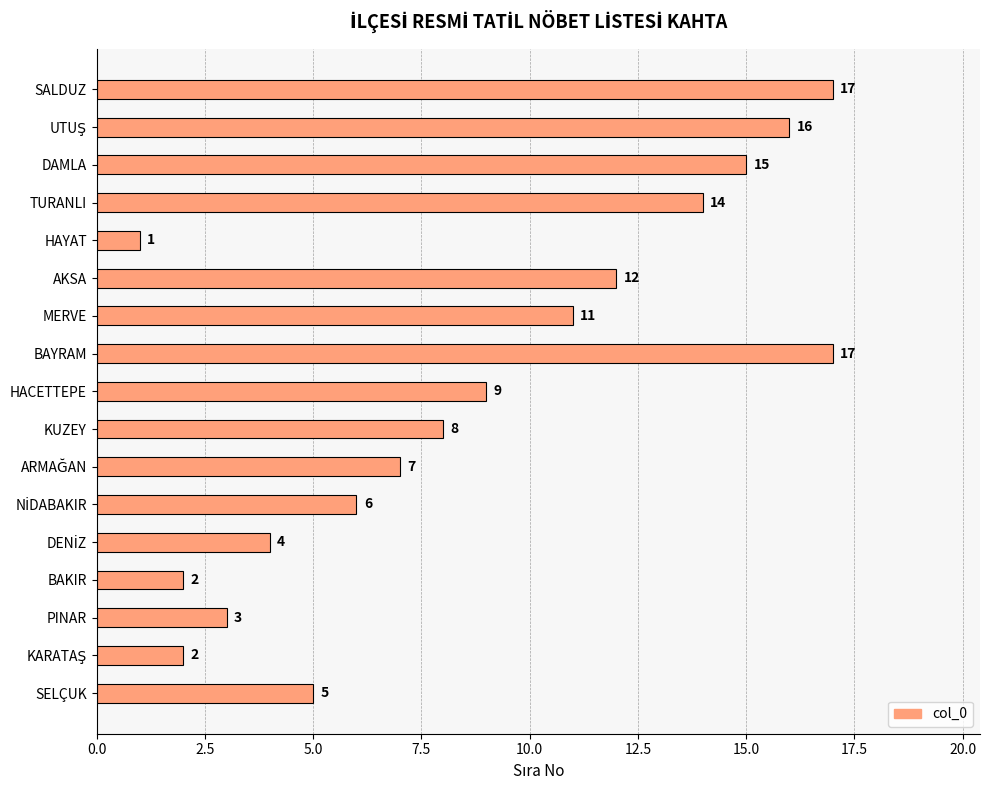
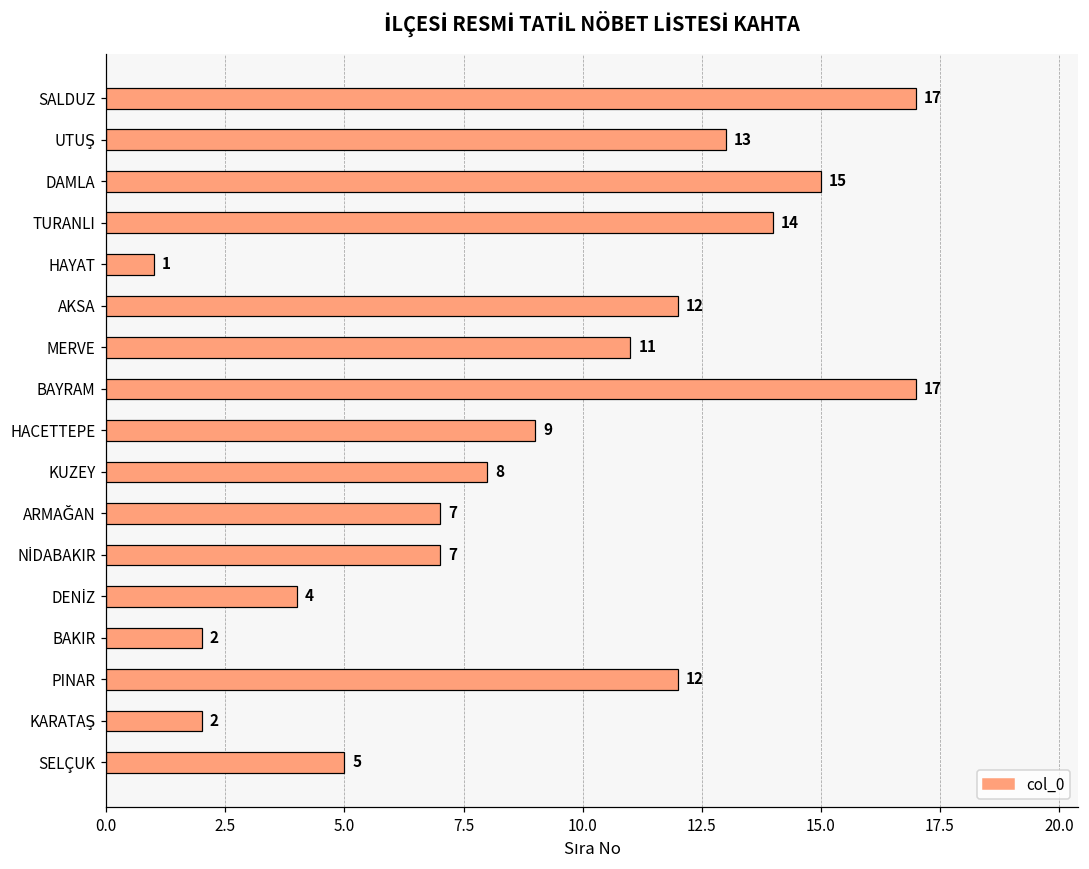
UTUŞ: 16 -> 13
NİDABAKIR: 6 -> 7
PINAR: 3 -> 12
